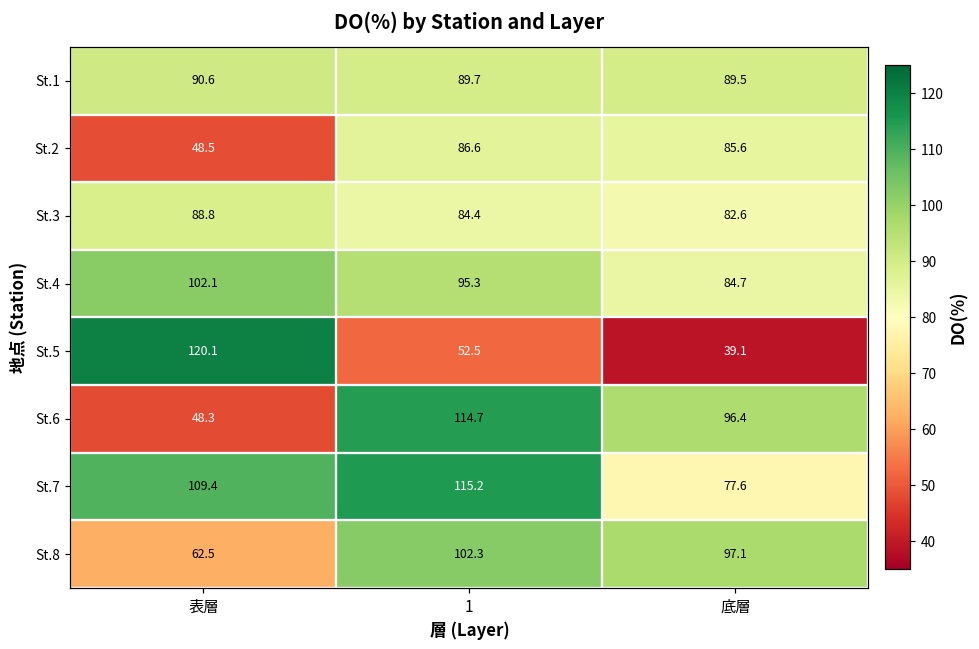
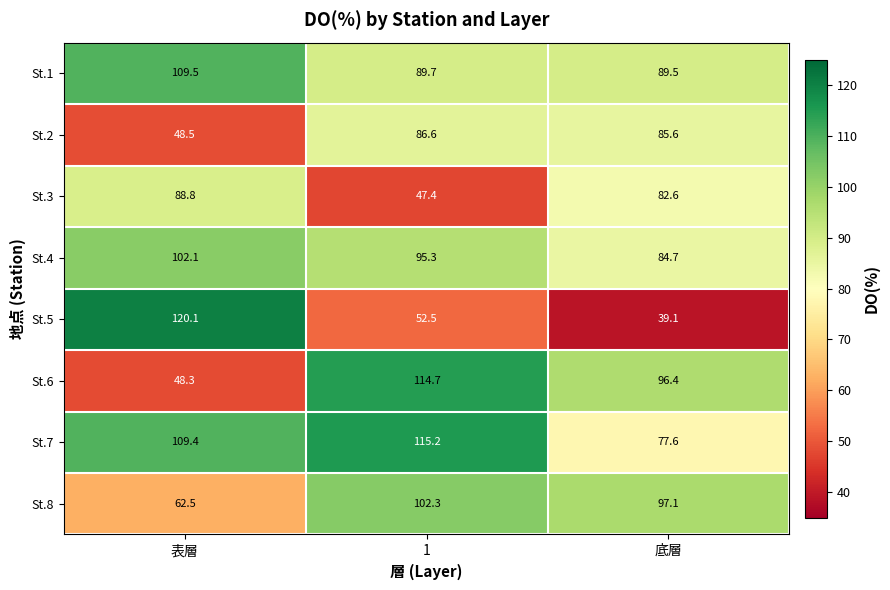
St.1, 表層: 90.6 -> 109.5
St.3, 1: 84.4 -> 47.4
